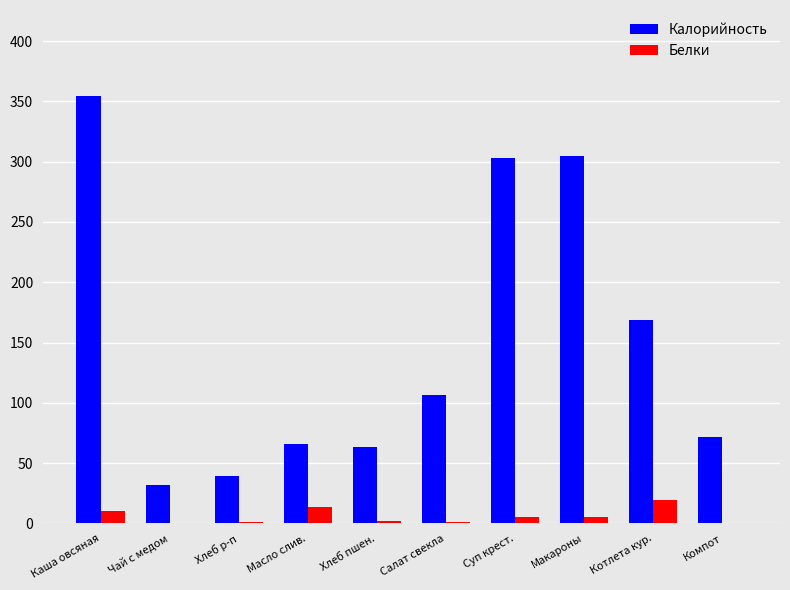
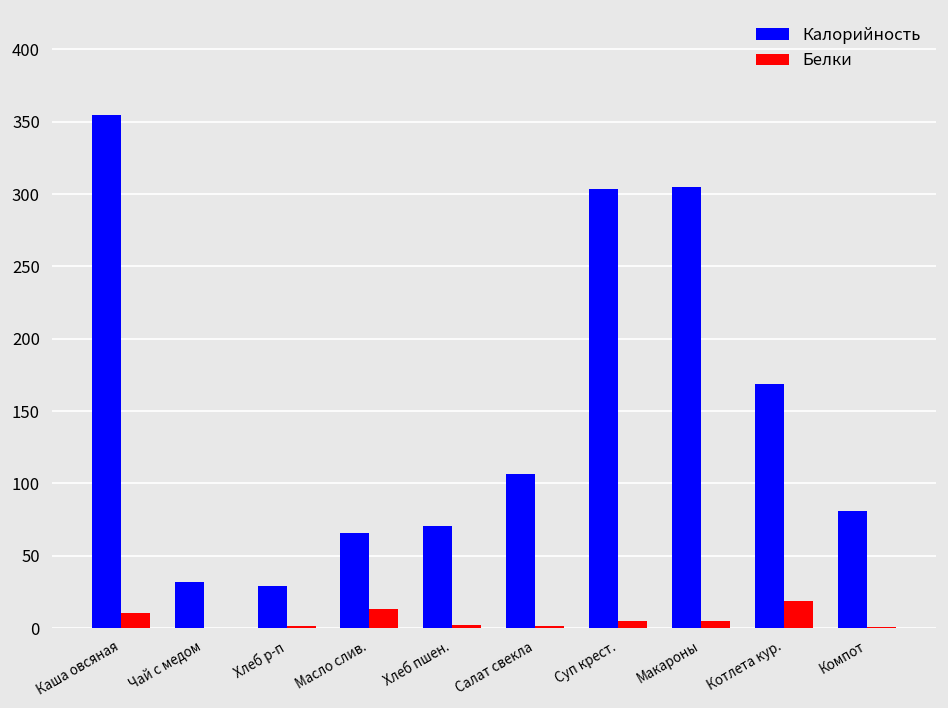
Калорийность, Хлеб р-п: 39 -> 29
Калорийность, Хлеб пшен.: 63 -> 70
Калорийность, Компот: 72 -> 81
